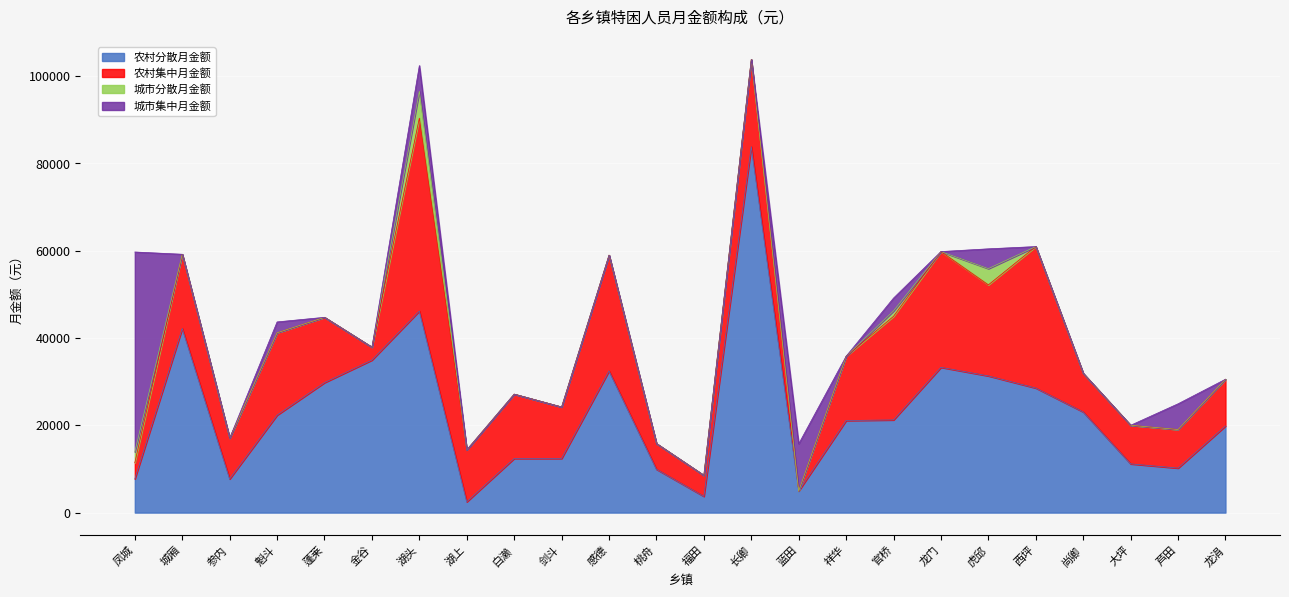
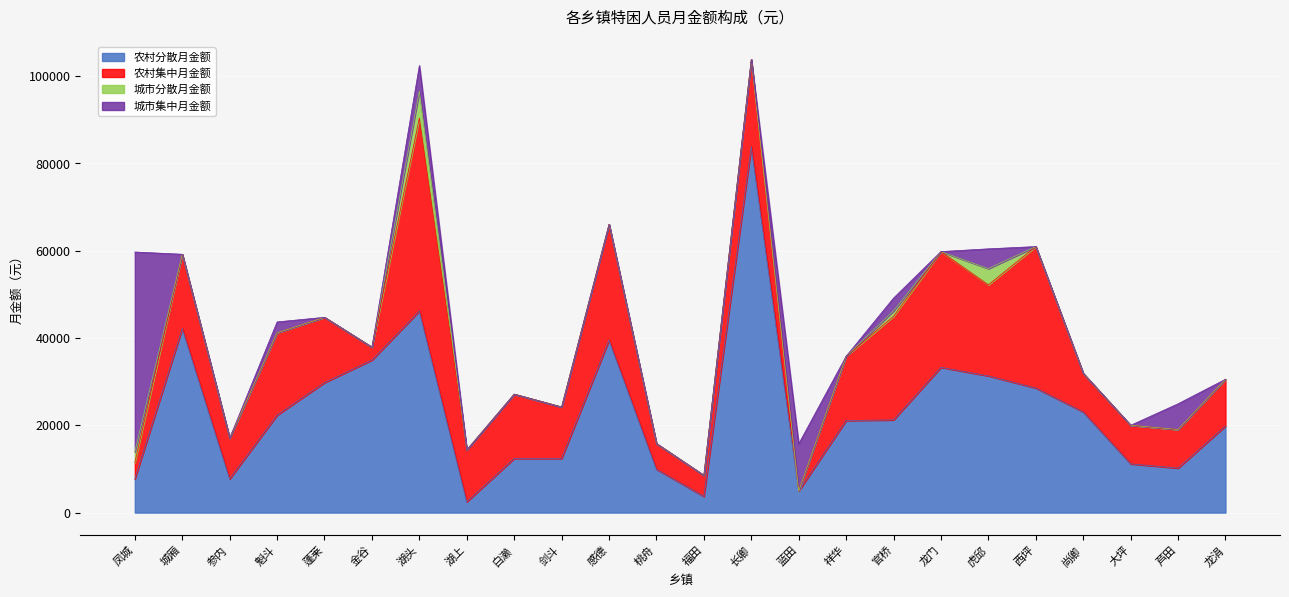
农村分散月金额, 感德: 32000 -> 40000
